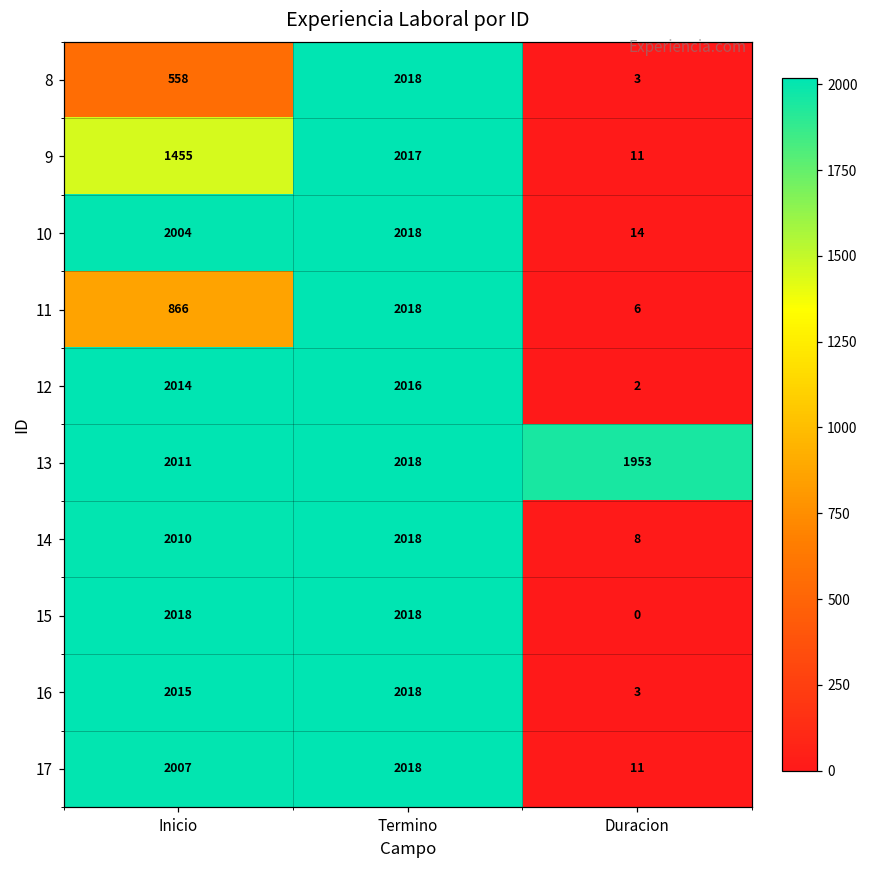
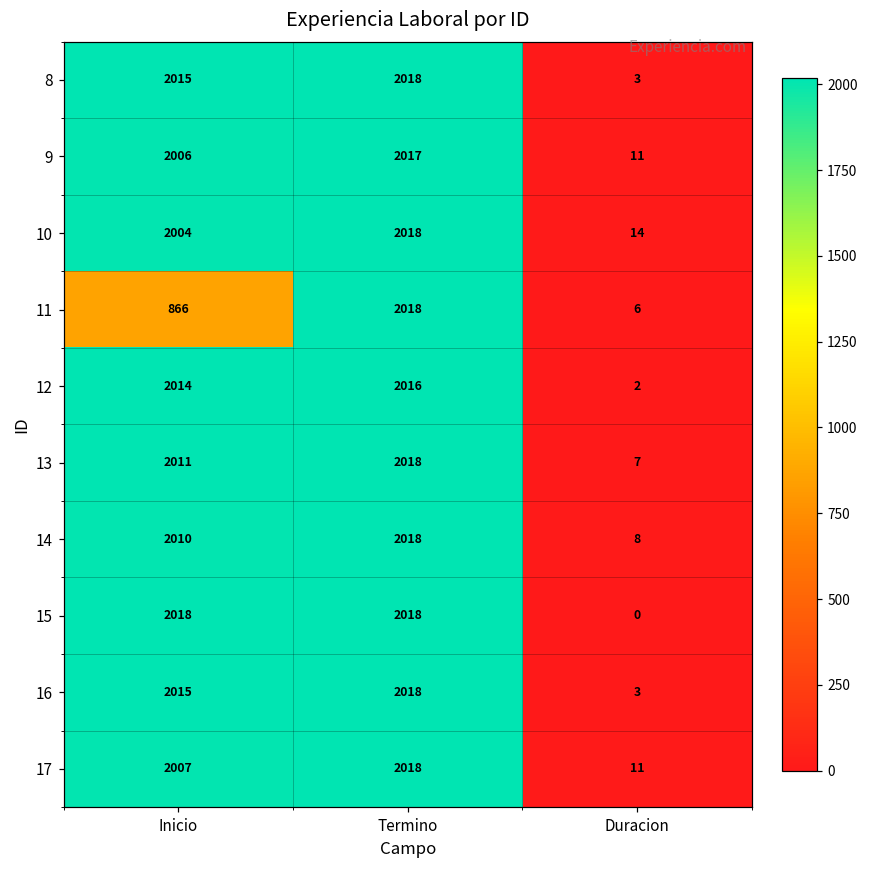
8, Inicio: 558 -> 2015
9, Inicio: 1455 -> 2006
13, Duracion: 1953 -> 7
